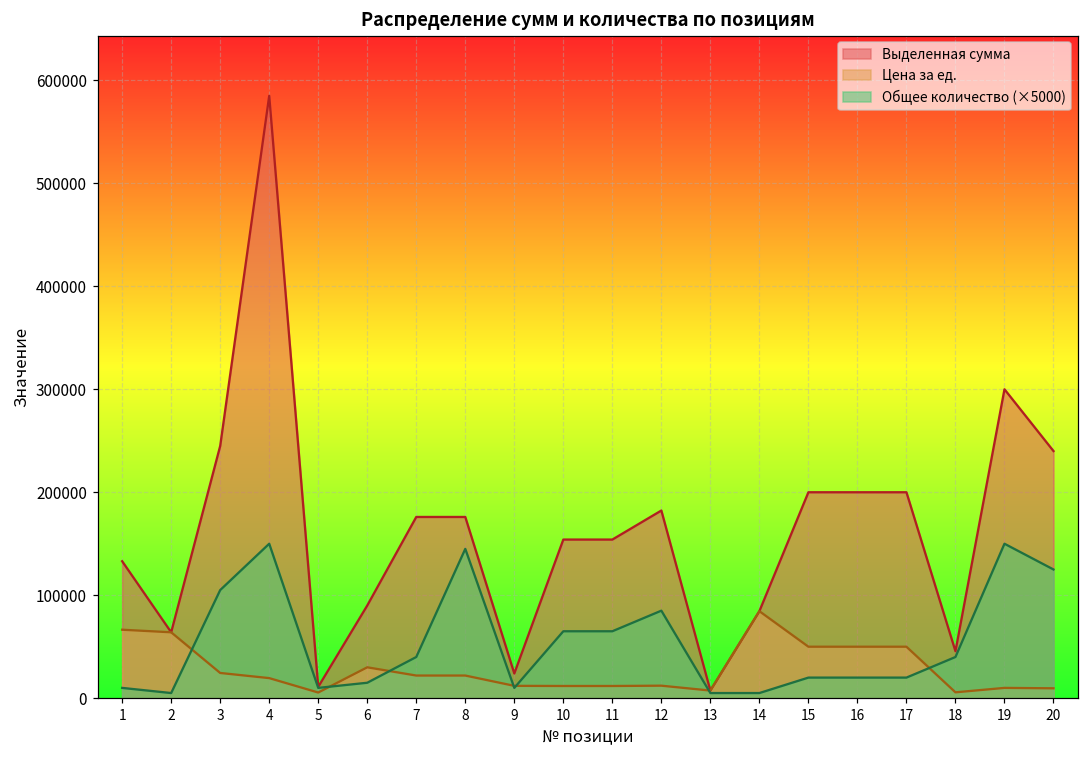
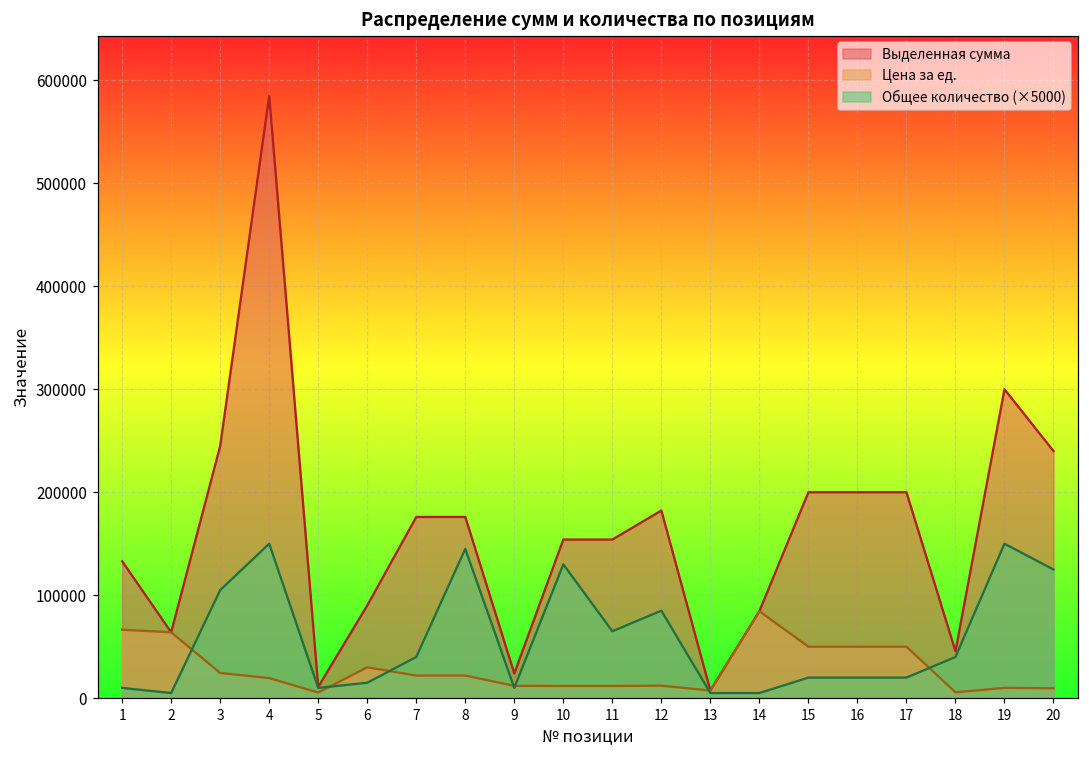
Общее количество (×5000), 10: 70000 -> 130000
